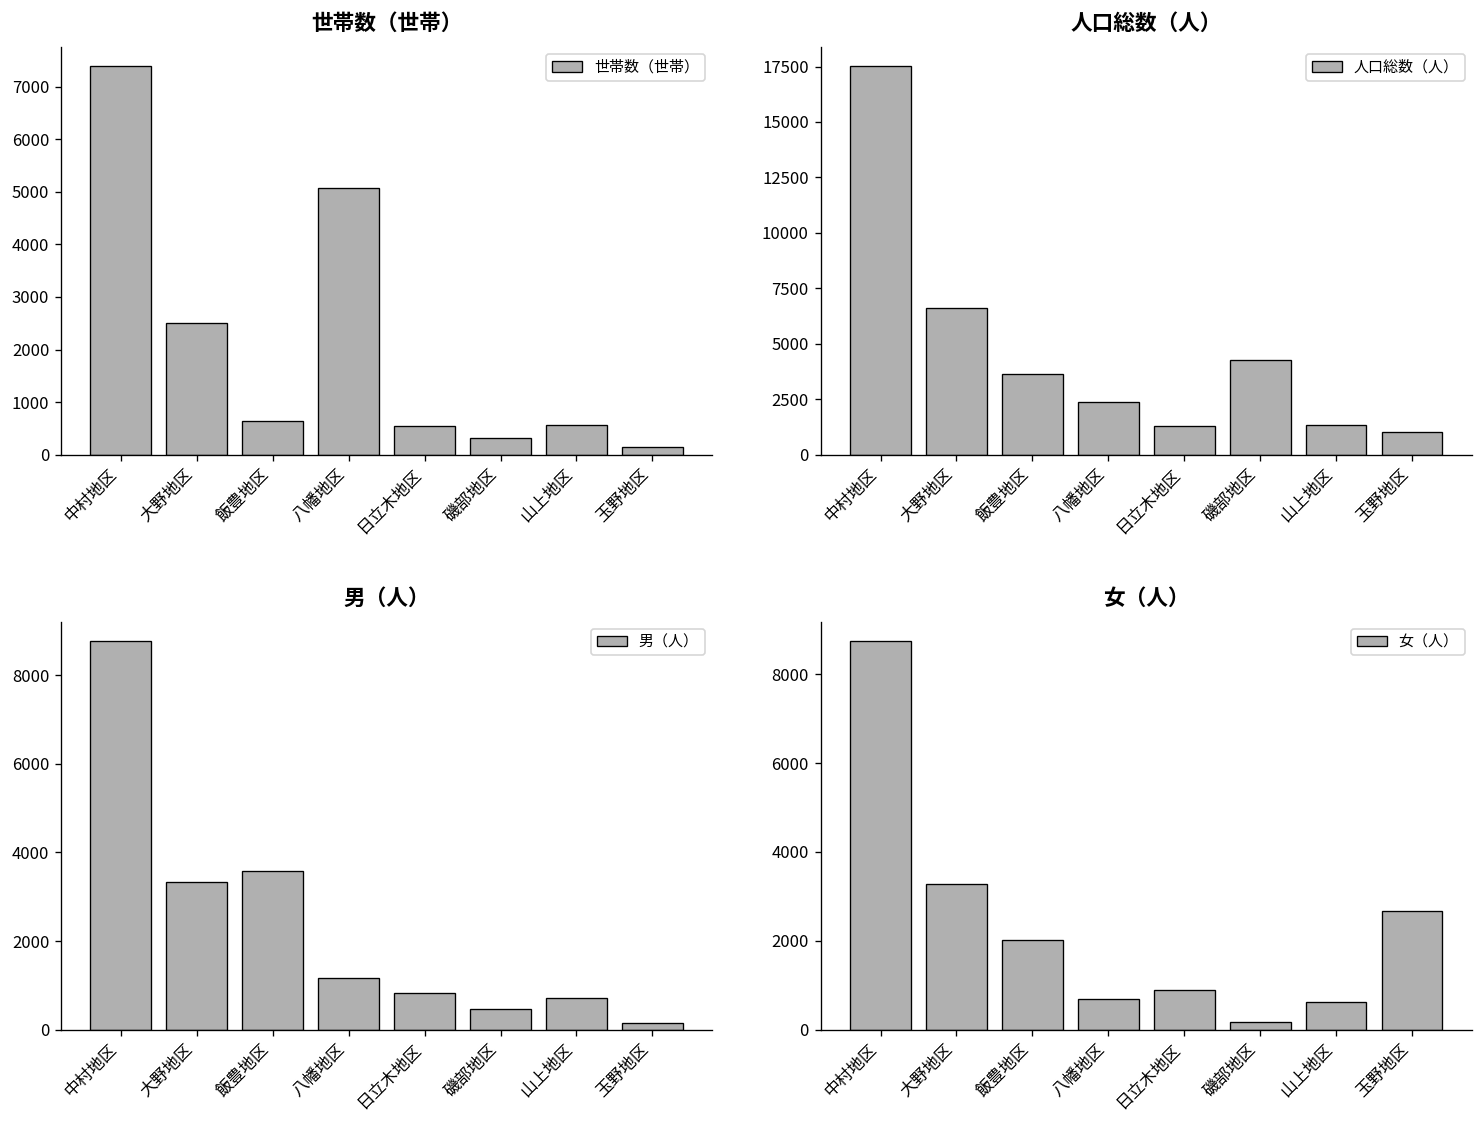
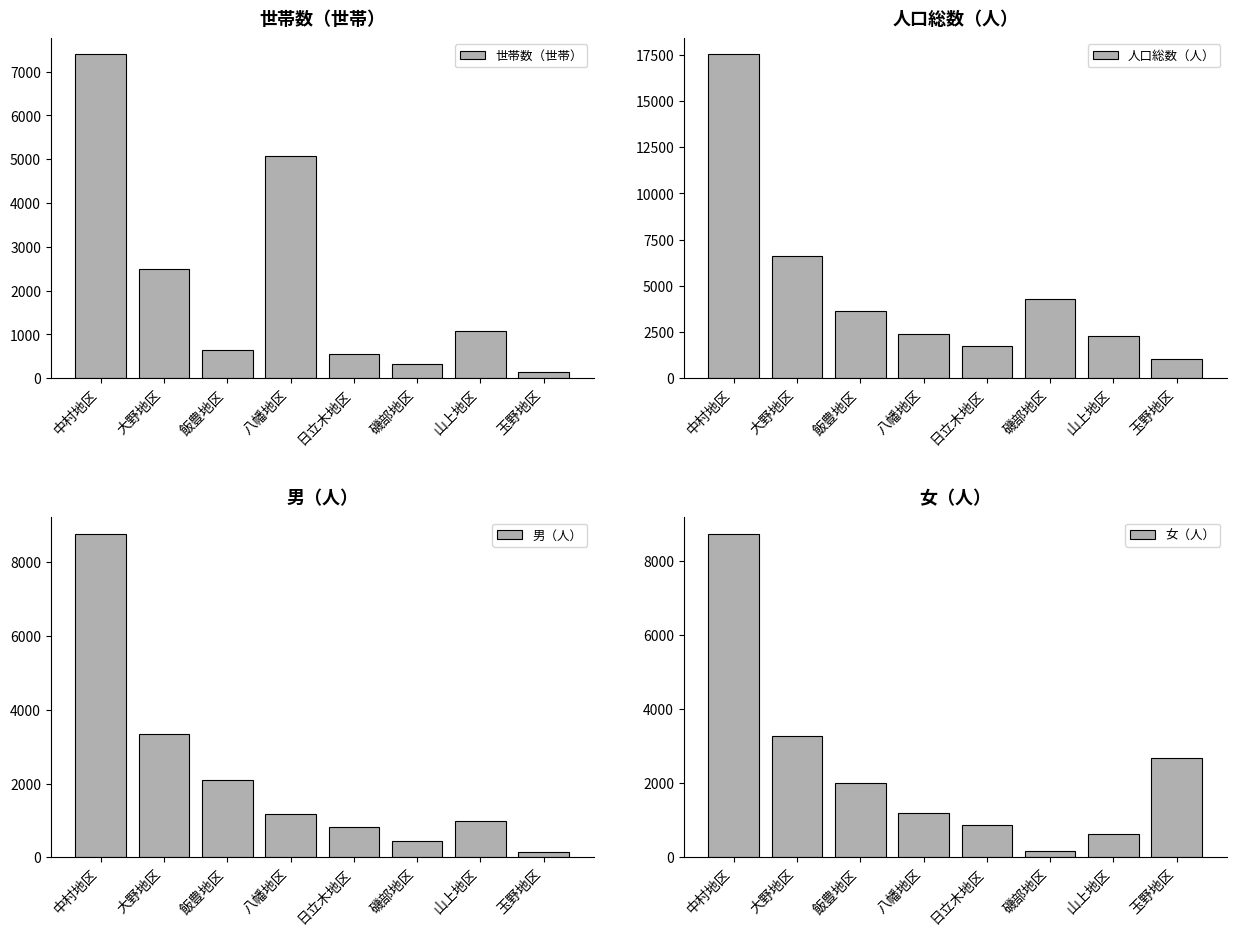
世帯数（世帯）, 山上地区: 600 -> 1100
人口総数（人）, 日立木地区: 1300 -> 1700
人口総数（人）, 山上地区: 1300 -> 2300
男（人）, 飯豊地区: 3600 -> 2100
男（人）, 山上地区: 700 -> 1000
女（人）, 八幡地区: 700 -> 1200
